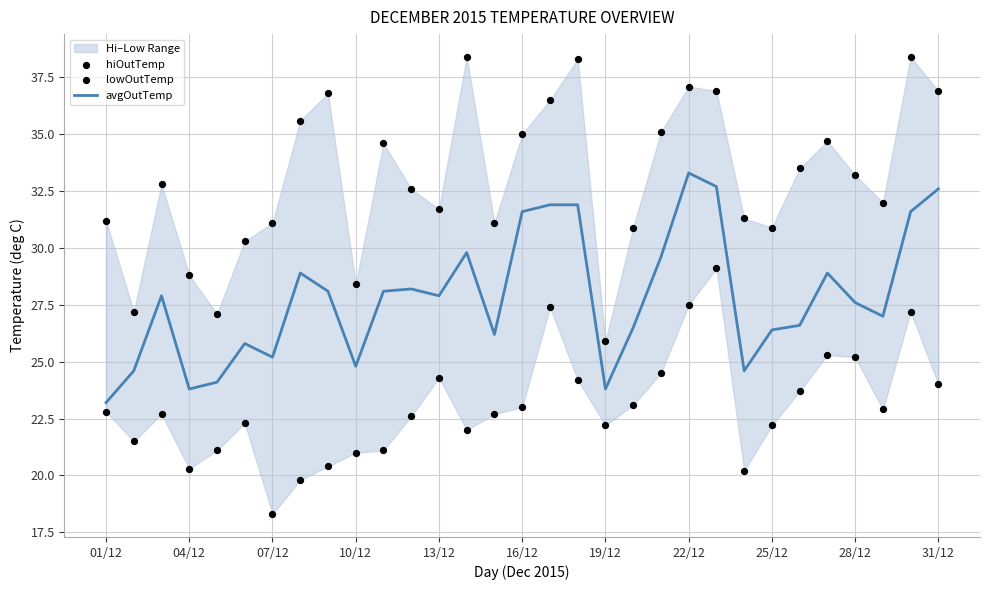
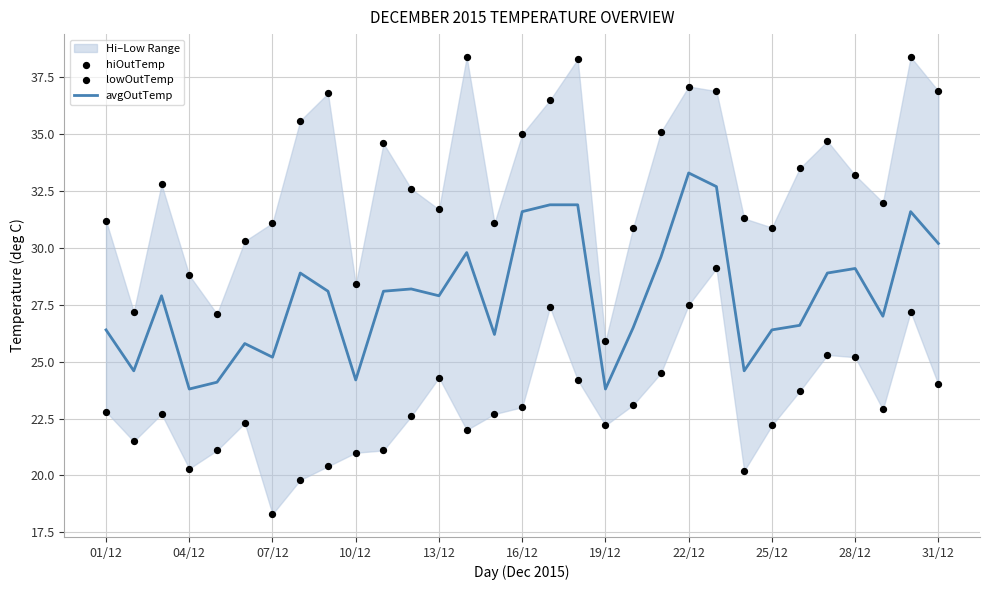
avgOutTemp, 01/12: 23.2 -> 26.4
avgOutTemp, 10/12: 24.8 -> 24.2
avgOutTemp, 28/12: 27.6 -> 29.1
avgOutTemp, 31/12: 32.6 -> 30.2
